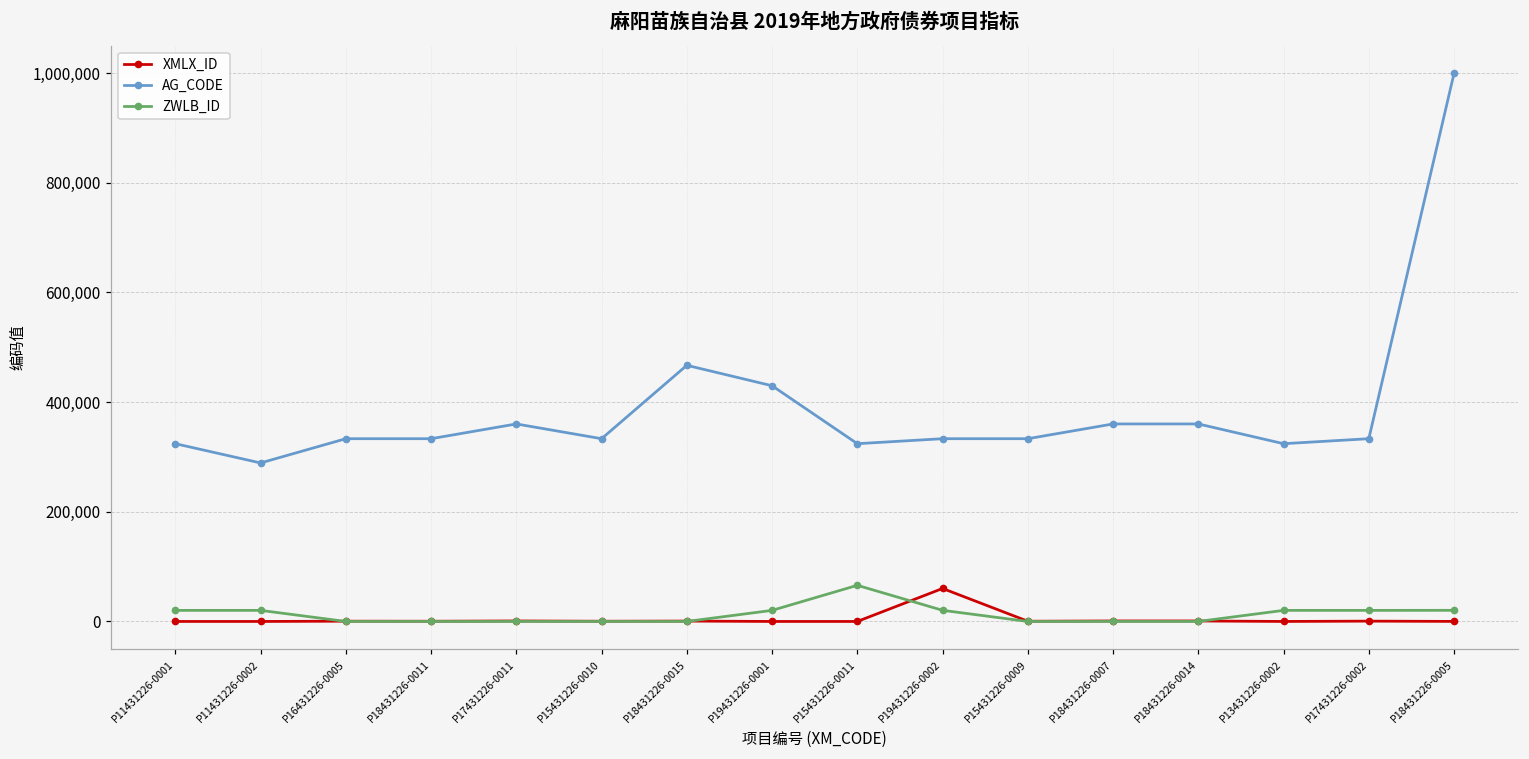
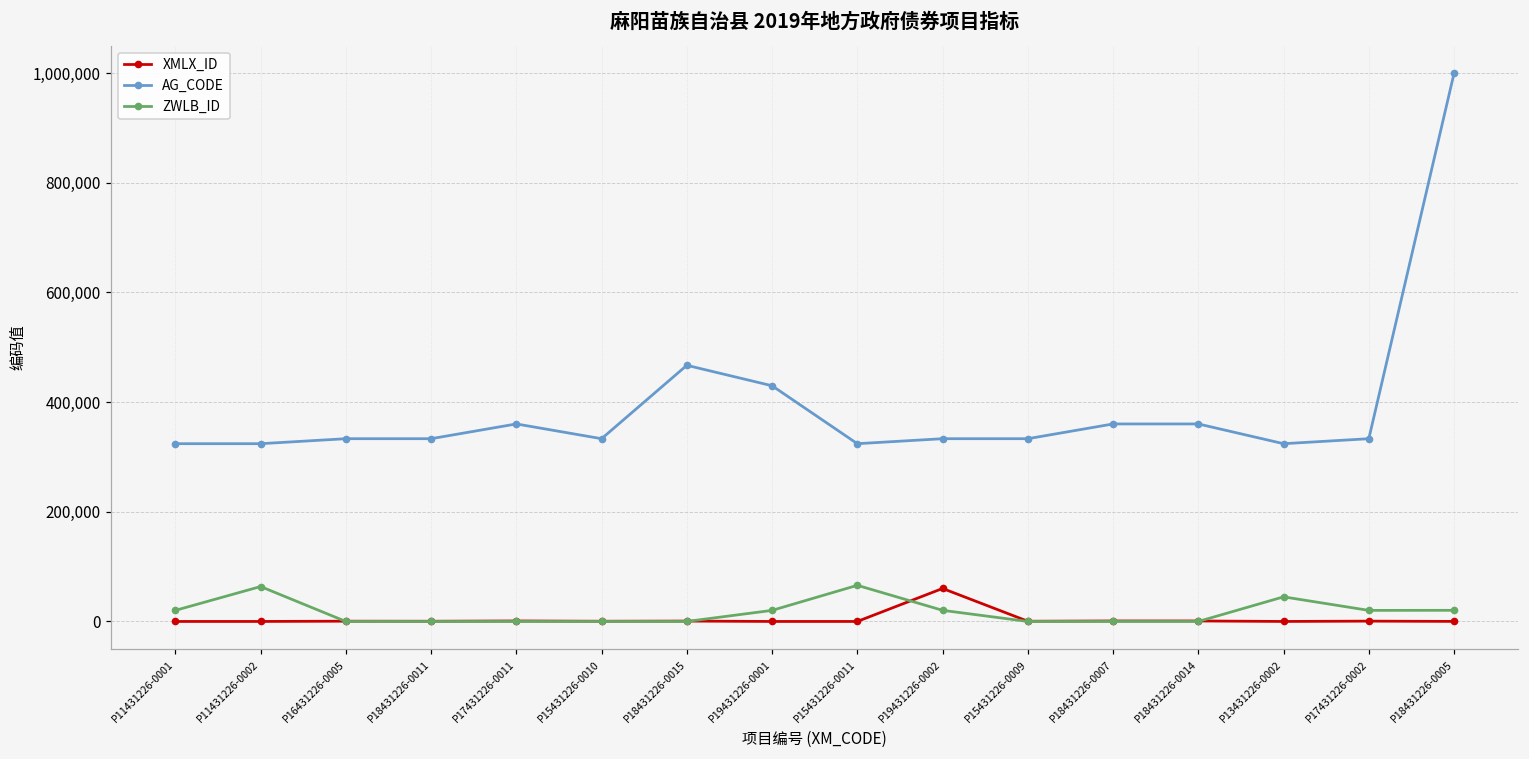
AG_CODE, P11431226-0002: 290,000 -> 320,000
ZWLB_ID, P11431226-0002: 20,000 -> 60,000
ZWLB_ID, P13431226-0002: 20,000 -> 40,000
